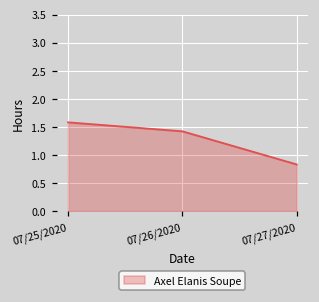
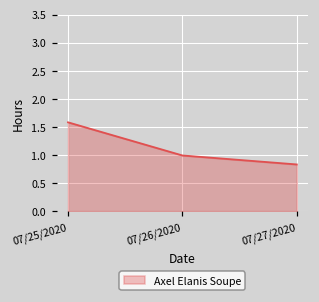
07/26/2020: 1.4 -> 1.0
